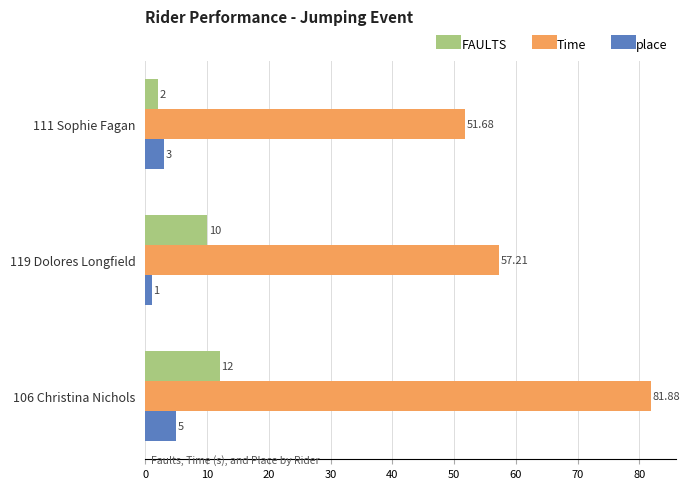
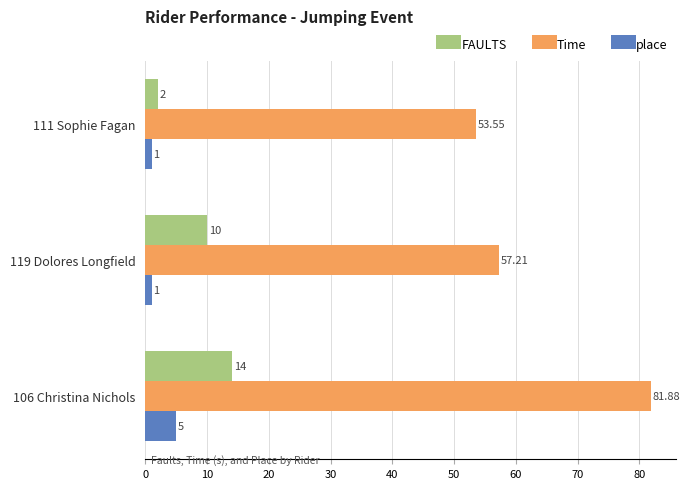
Time, 111 Sophie Fagan: 51.68 -> 53.55
place, 111 Sophie Fagan: 3 -> 1
FAULTS, 106 Christina Nichols: 12 -> 14
